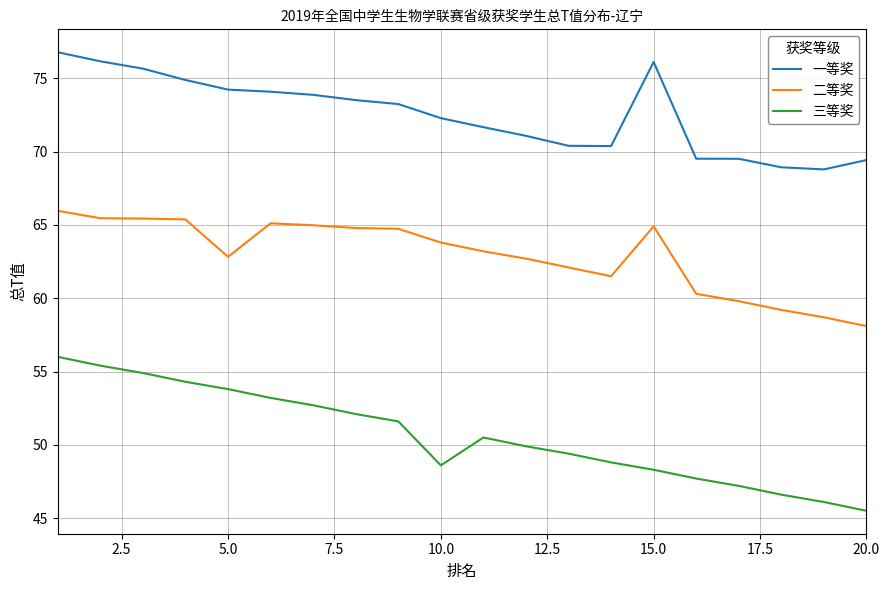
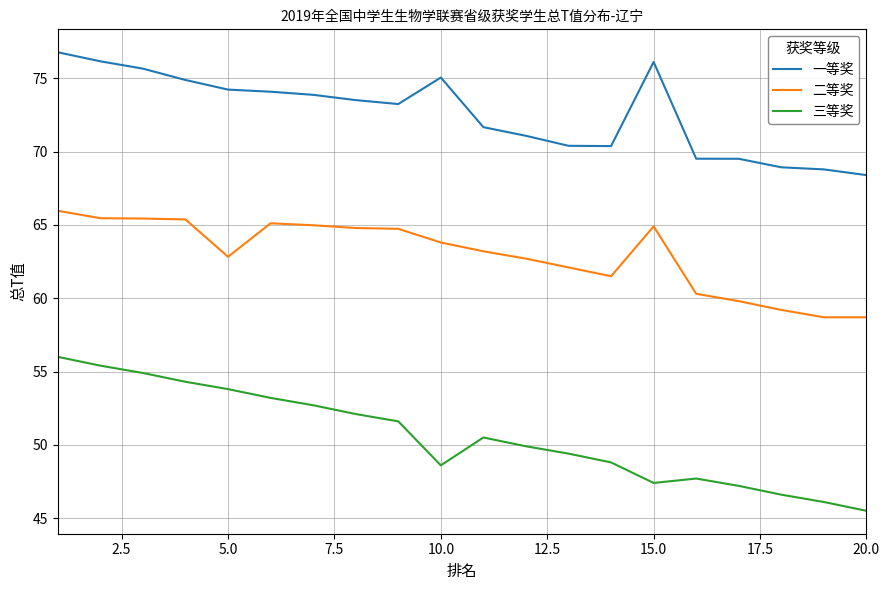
一等奖, 10.0: 72.3 -> 75.1
三等奖, 15.0: 48.3 -> 47.4
一等奖, 20.0: 69.4 -> 68.4
二等奖, 20.0: 58.1 -> 58.7
